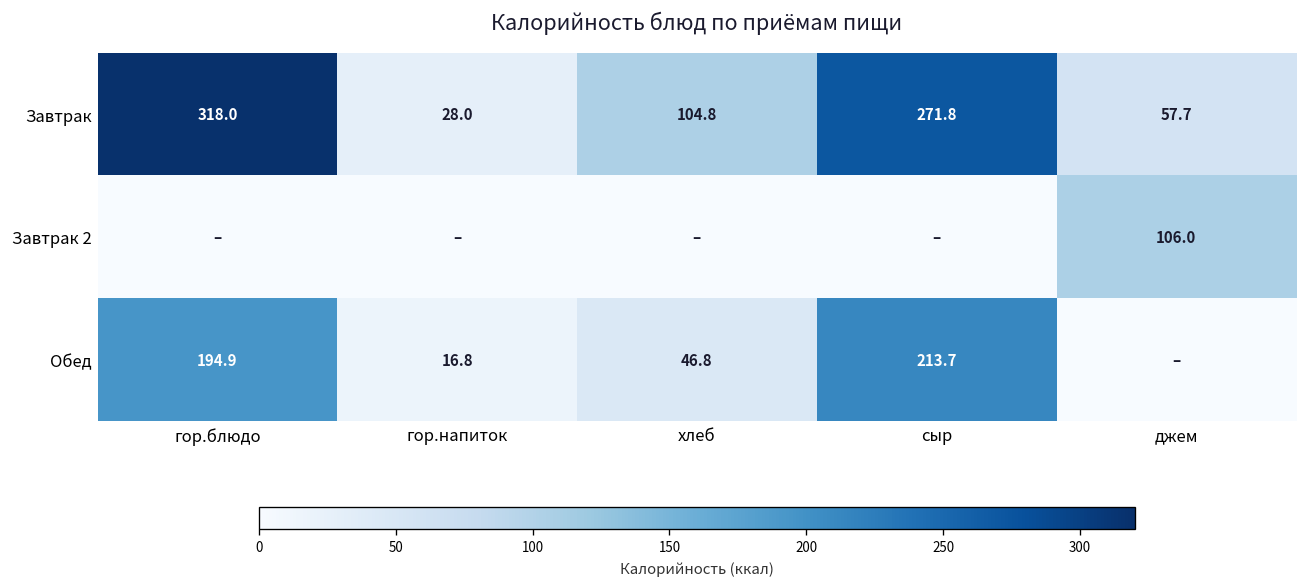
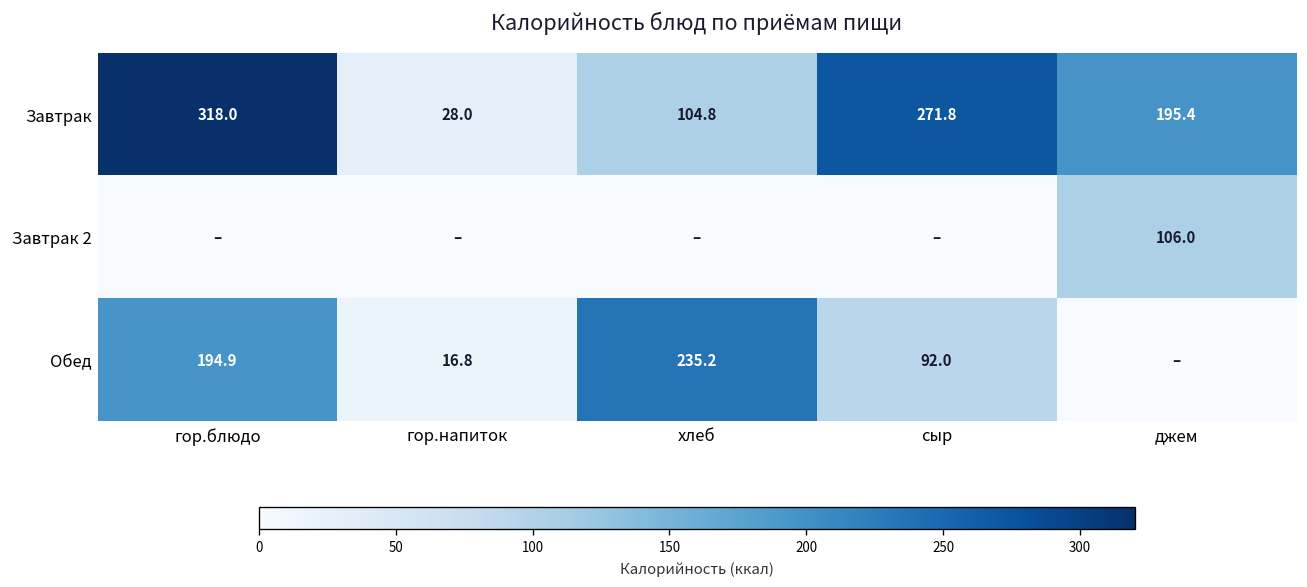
Завтрак, джем: 57.7 -> 195.4
Обед, хлеб: 46.8 -> 235.2
Обед, сыр: 213.7 -> 92.0
